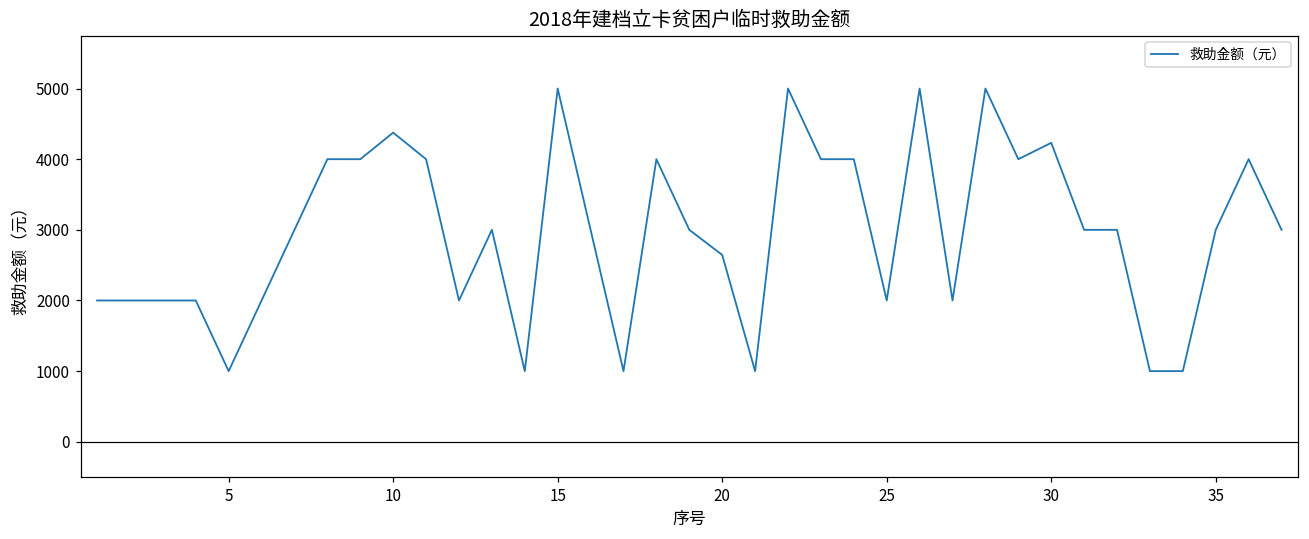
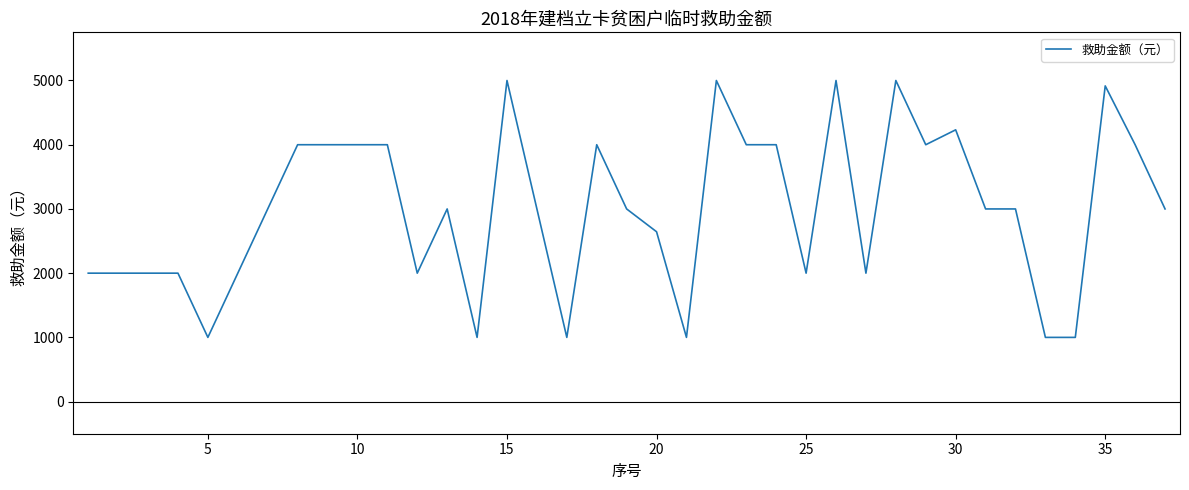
10: 4400 -> 4000
35: 3000 -> 4900
